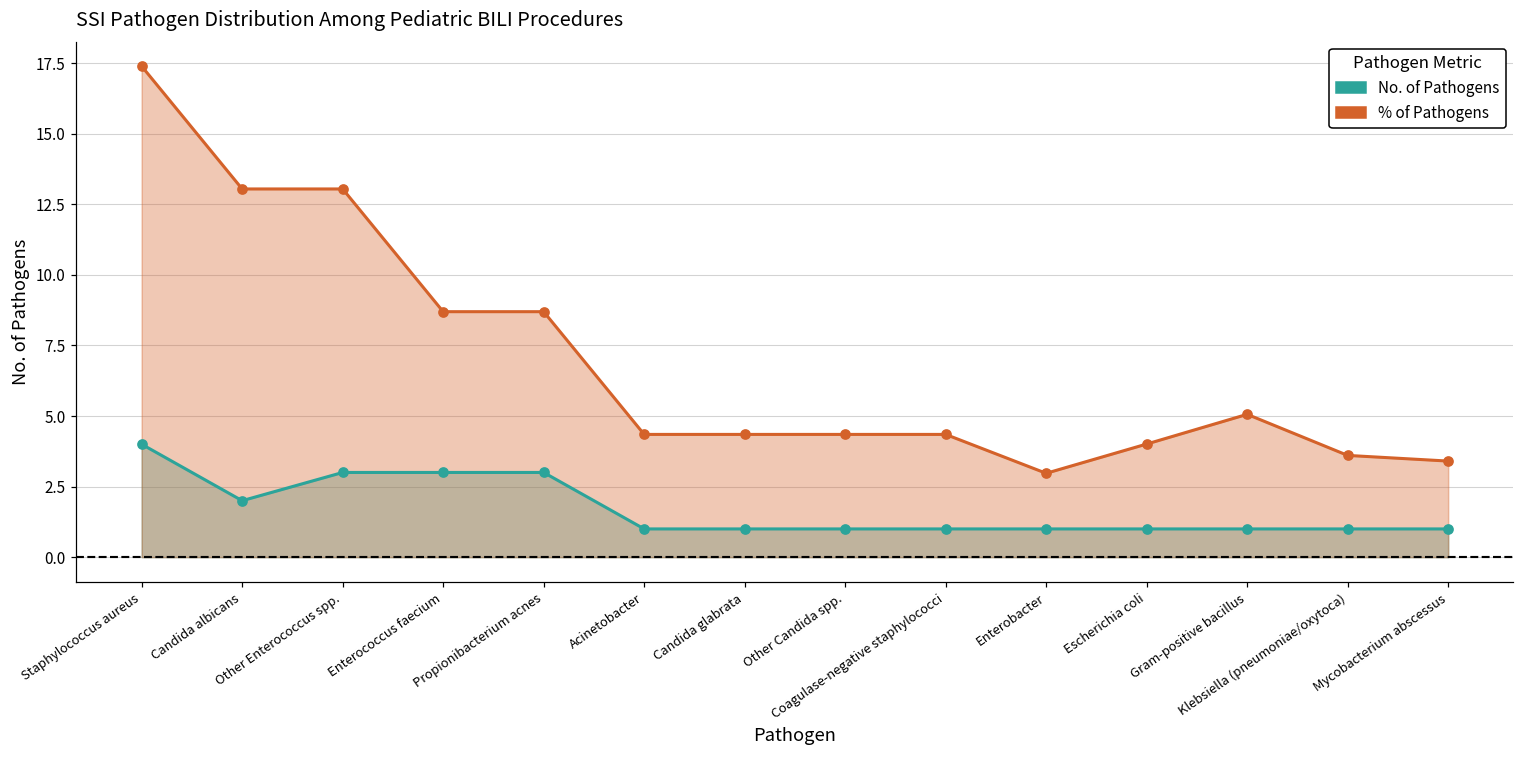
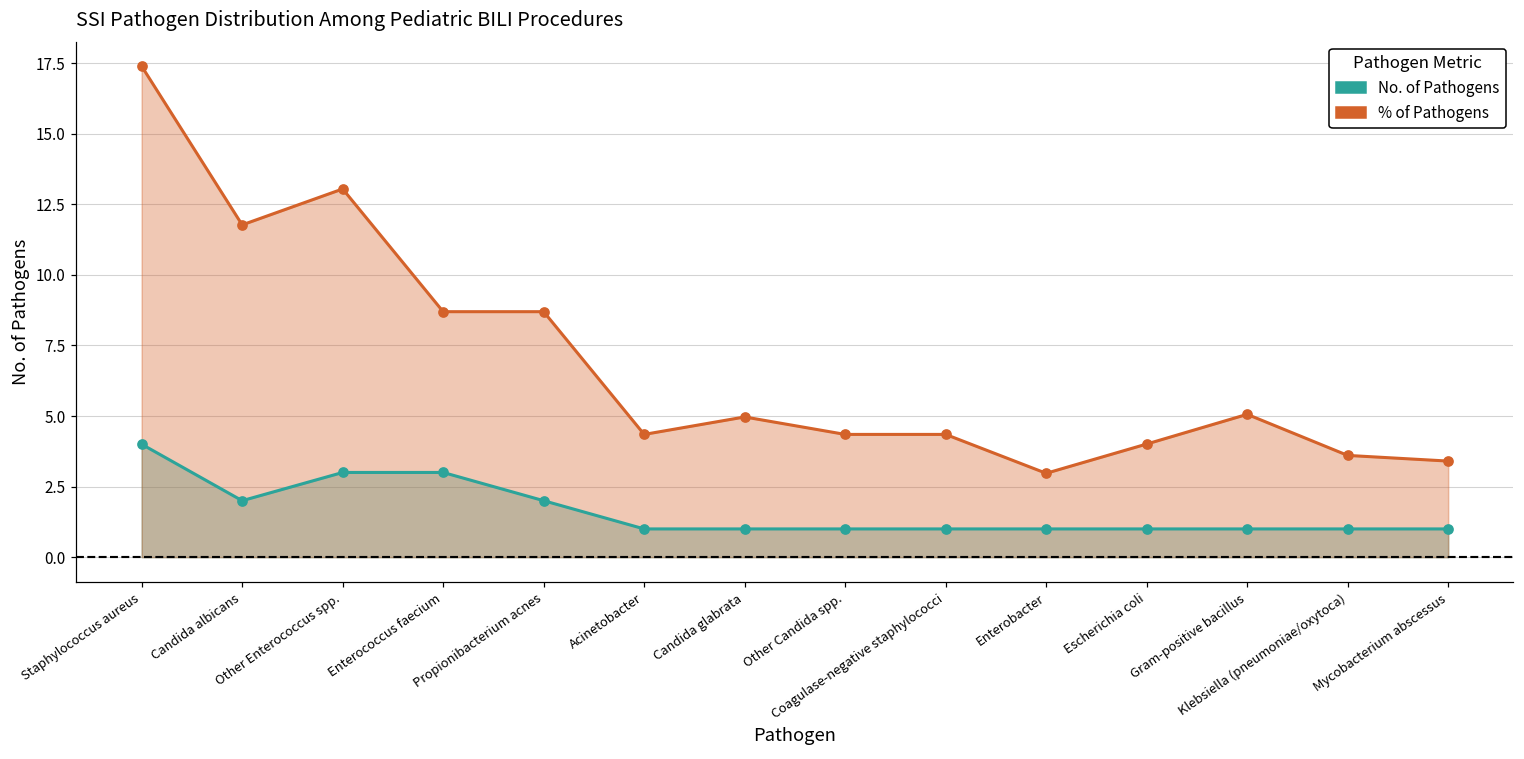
% of Pathogens, Candida albicans: 13.0 -> 11.8
No. of Pathogens, Propionibacterium acnes: 3 -> 2
% of Pathogens, Candida glabrata: 4.3 -> 5.0
